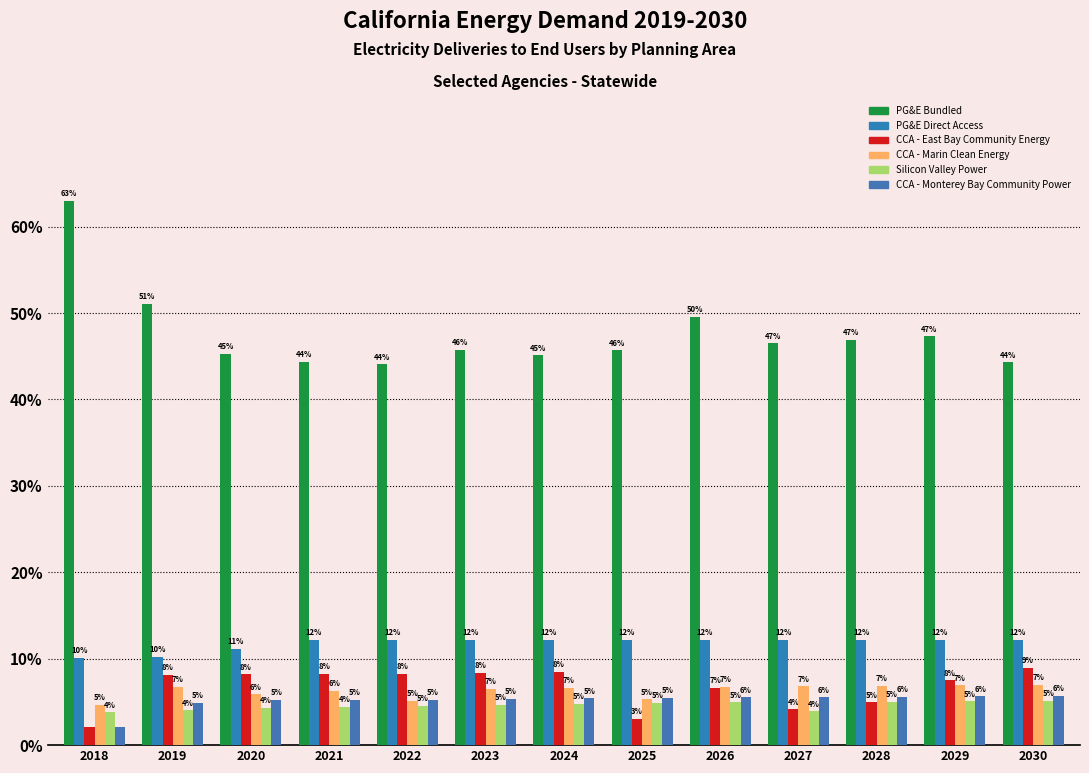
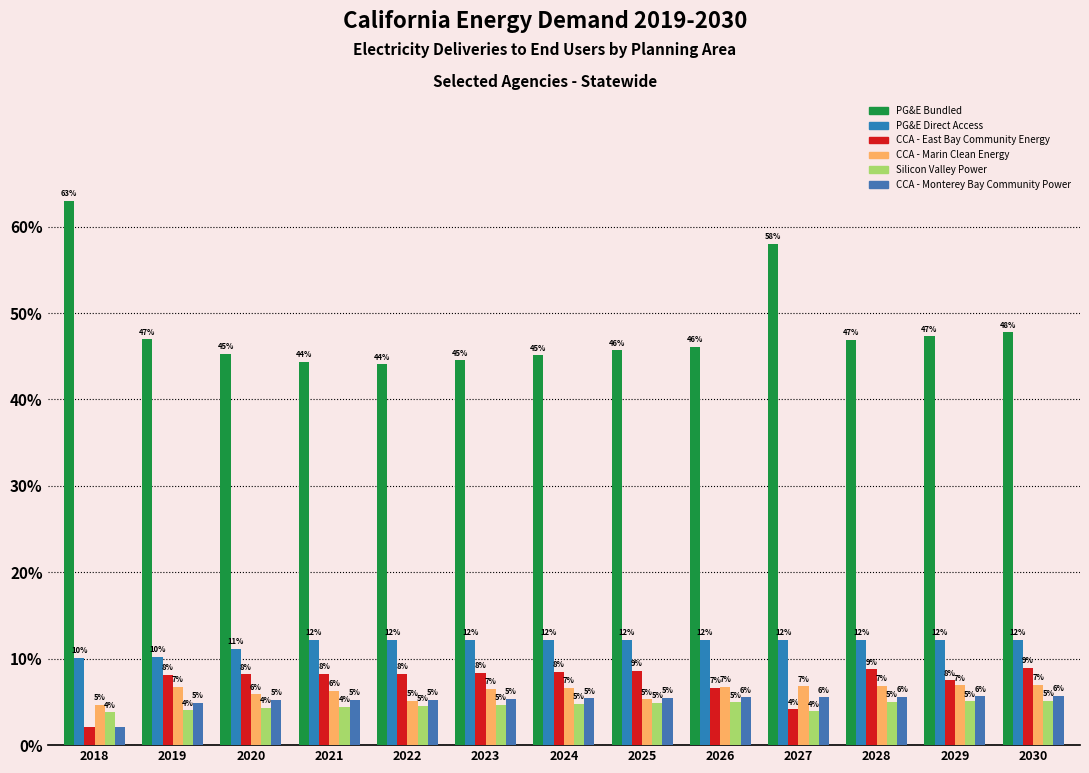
PG&E Bundled, 2019: 51% -> 47%
PG&E Bundled, 2023: 46% -> 45%
CCA - East Bay Community Energy, 2025: 3% -> 9%
PG&E Bundled, 2026: 50% -> 46%
PG&E Bundled, 2027: 47% -> 58%
CCA - East Bay Community Energy, 2028: 5% -> 9%
PG&E Bundled, 2030: 44% -> 48%
